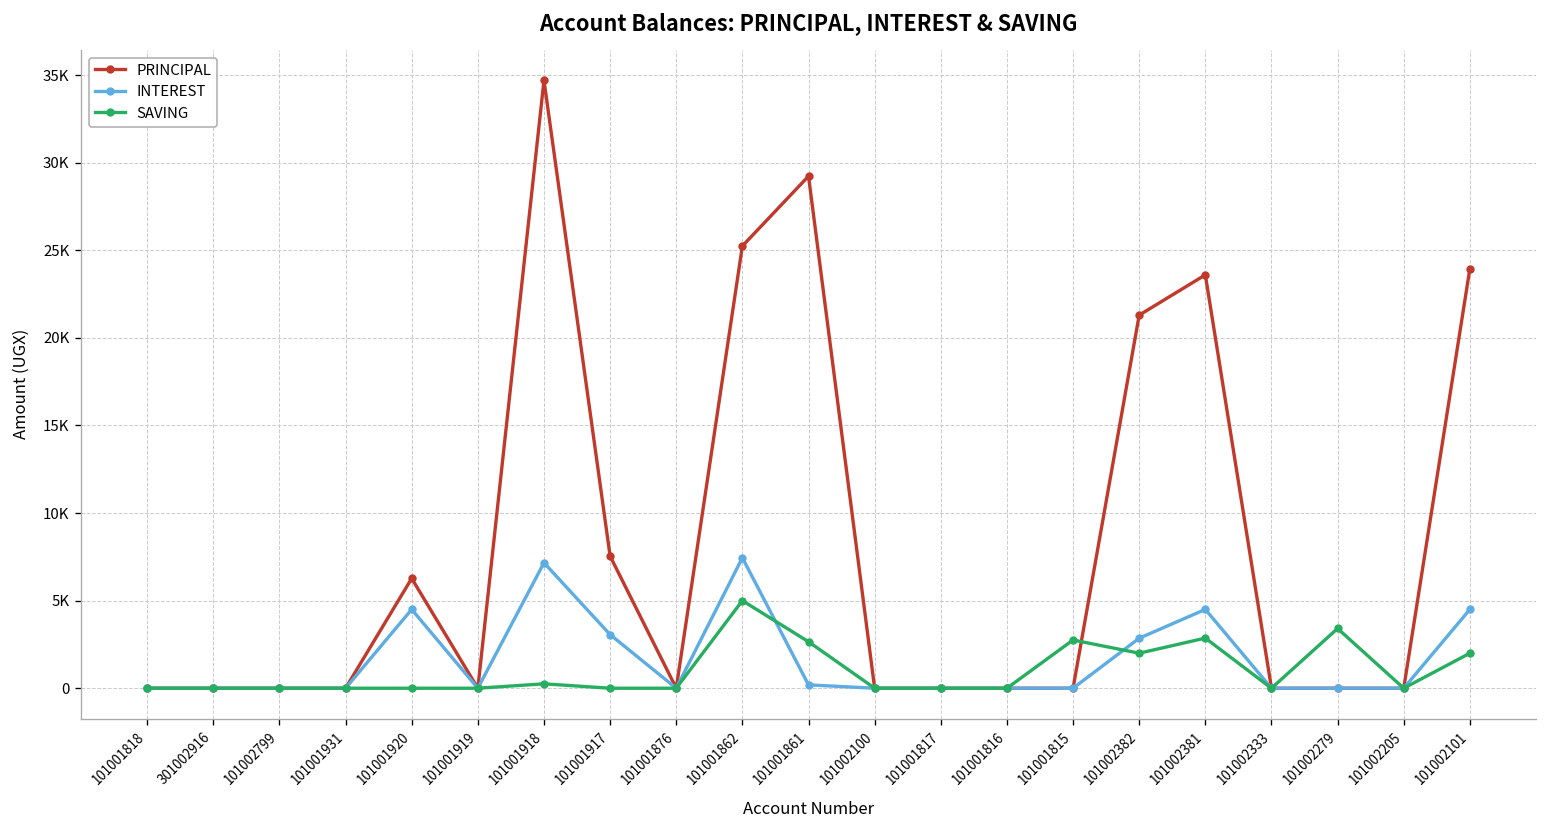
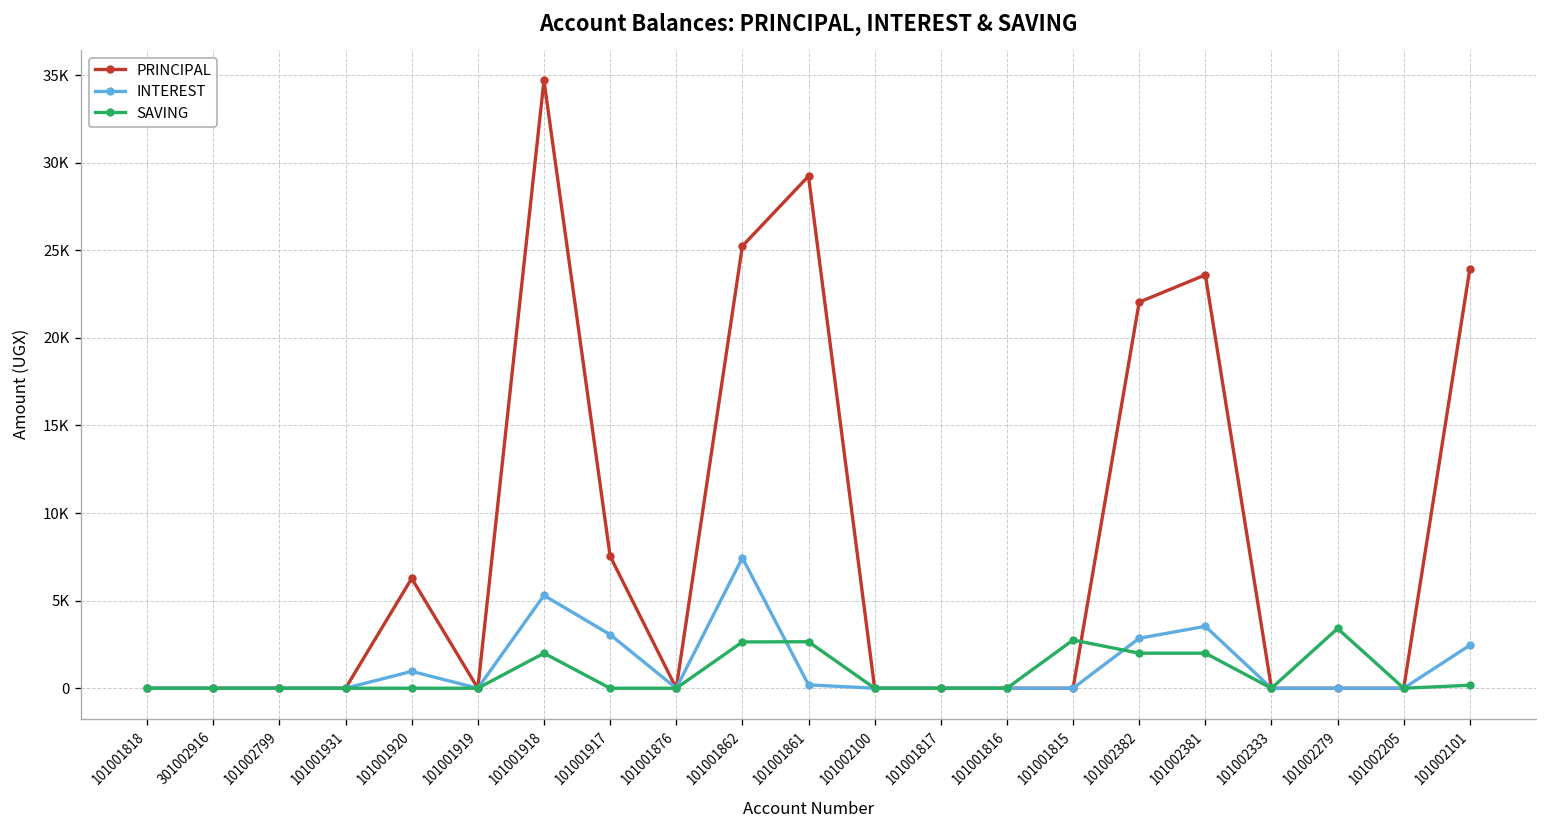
INTEREST, 101001920: 4500 -> 1000
INTEREST, 101001918: 7200 -> 5300
SAVING, 101001918: 300 -> 2000
SAVING, 101001862: 5000 -> 2600
PRINCIPAL, 101002382: 21300 -> 22000
INTEREST, 101002381: 4500 -> 3500
SAVING, 101002381: 2900 -> 2000
INTEREST, 101002101: 4500 -> 2500
SAVING, 101002101: 2000 -> 200
